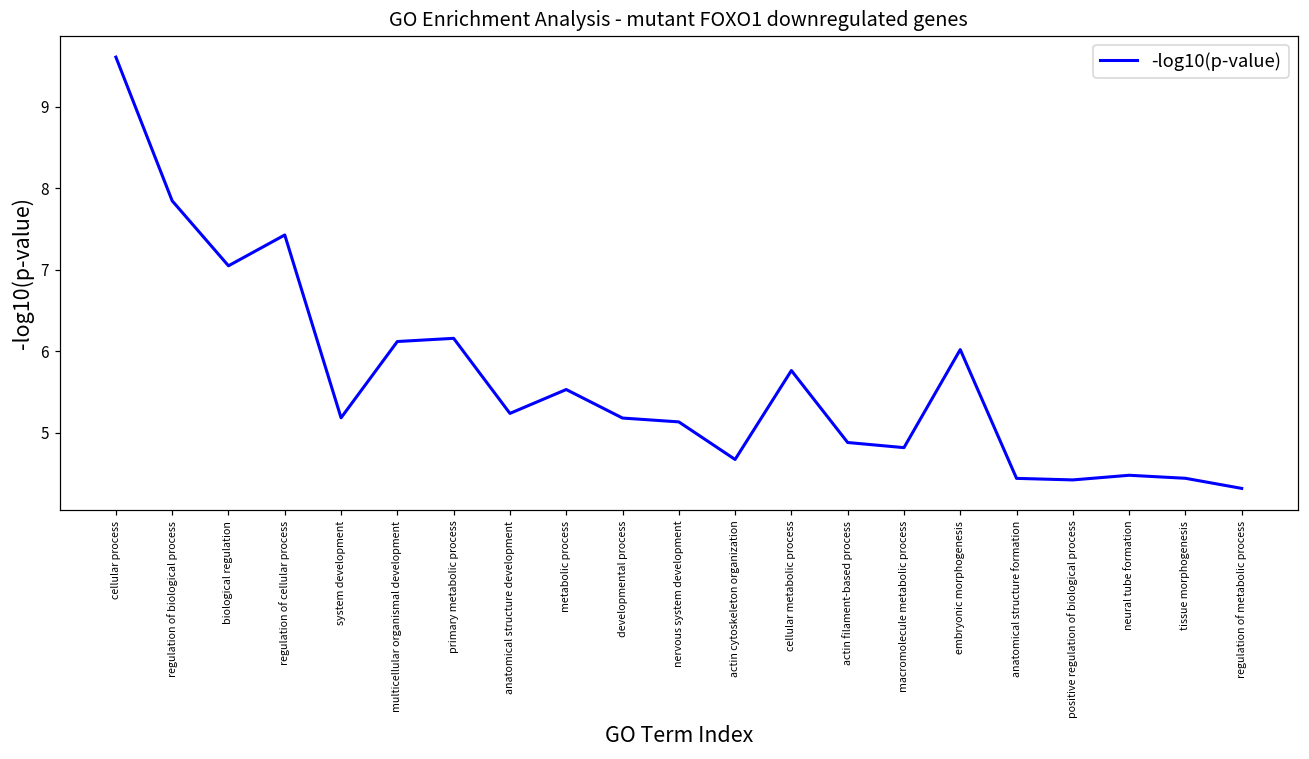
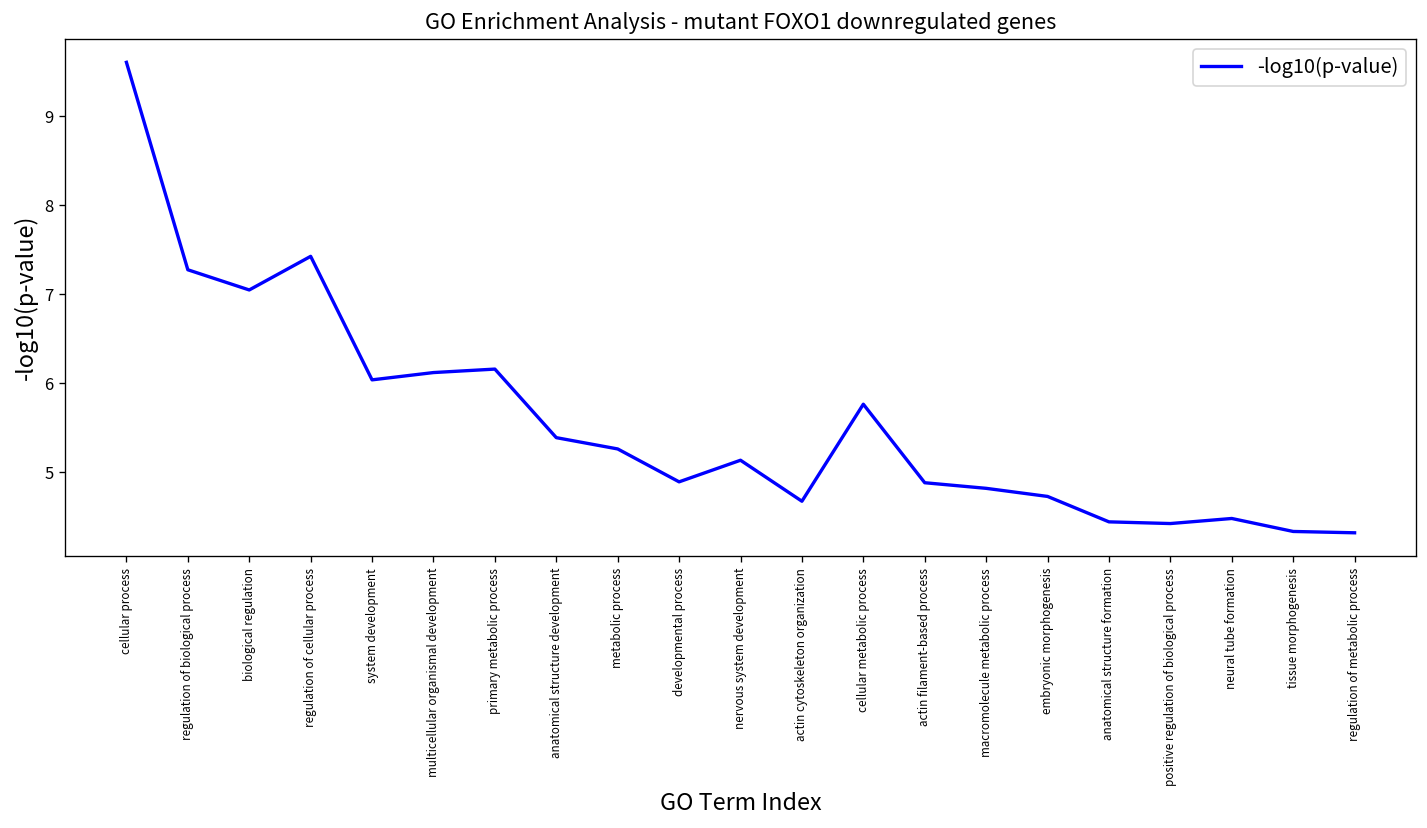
regulation of biological process: 7.8 -> 7.3
system development: 5.2 -> 6.0
anatomical structure development: 5.2 -> 5.4
metabolic process: 5.5 -> 5.3
developmental process: 5.2 -> 4.9
embryonic morphogenesis: 6.0 -> 4.7
tissue morphogenesis: 4.4 -> 4.3
